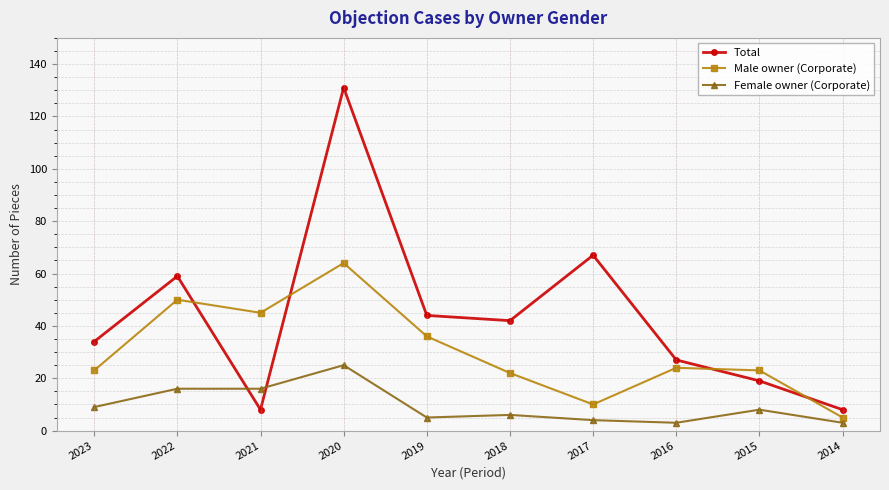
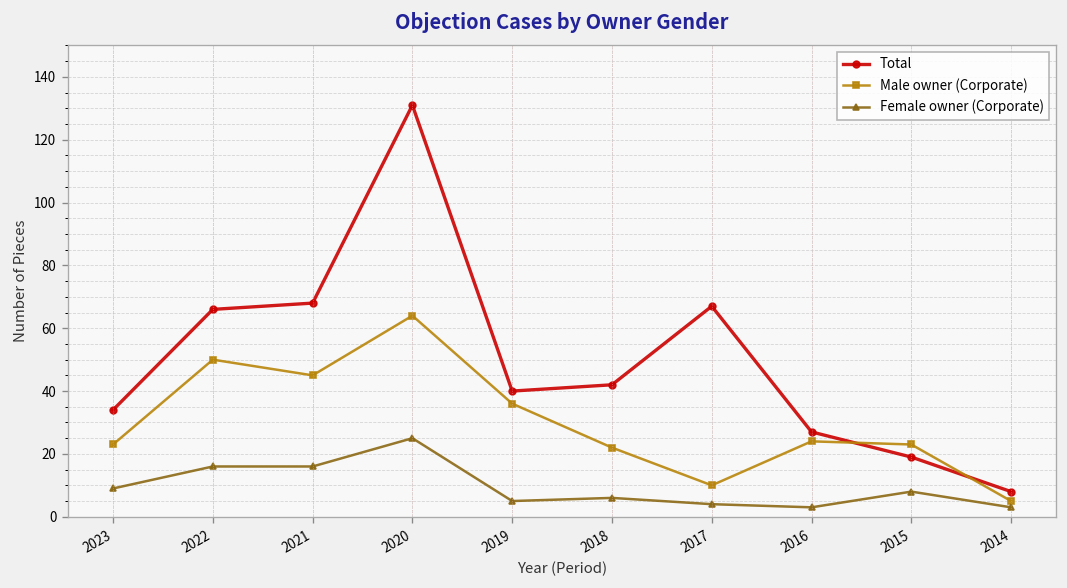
Total, 2022: 59 -> 66
Total, 2021: 8 -> 68
Total, 2019: 44 -> 40
